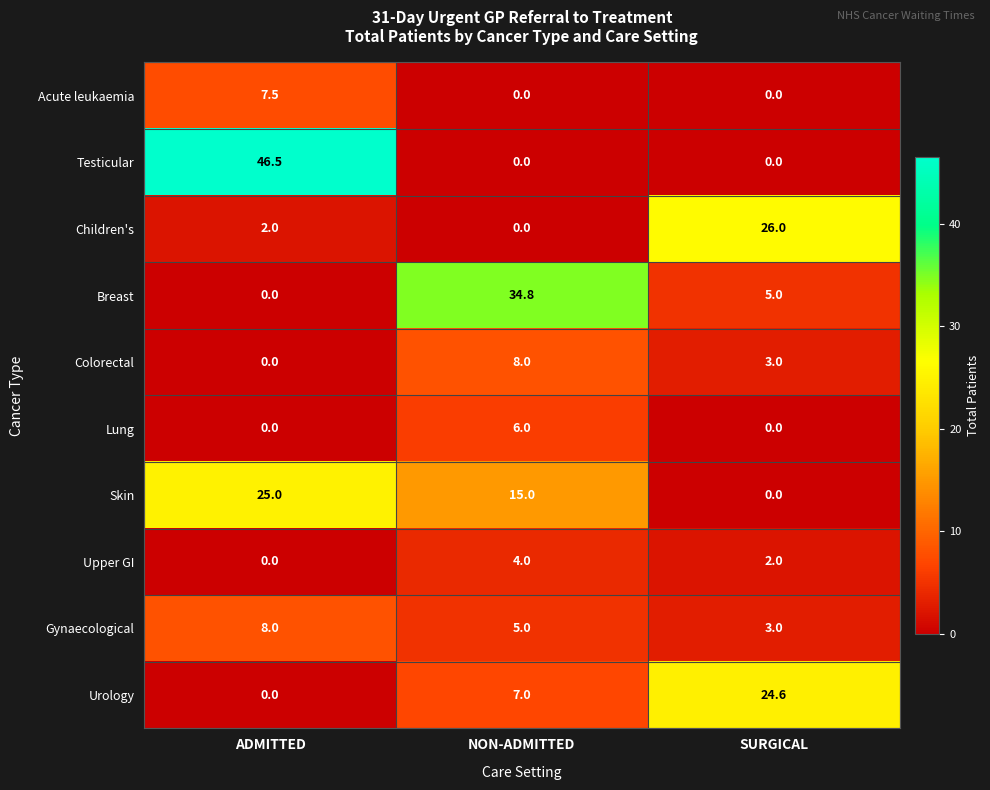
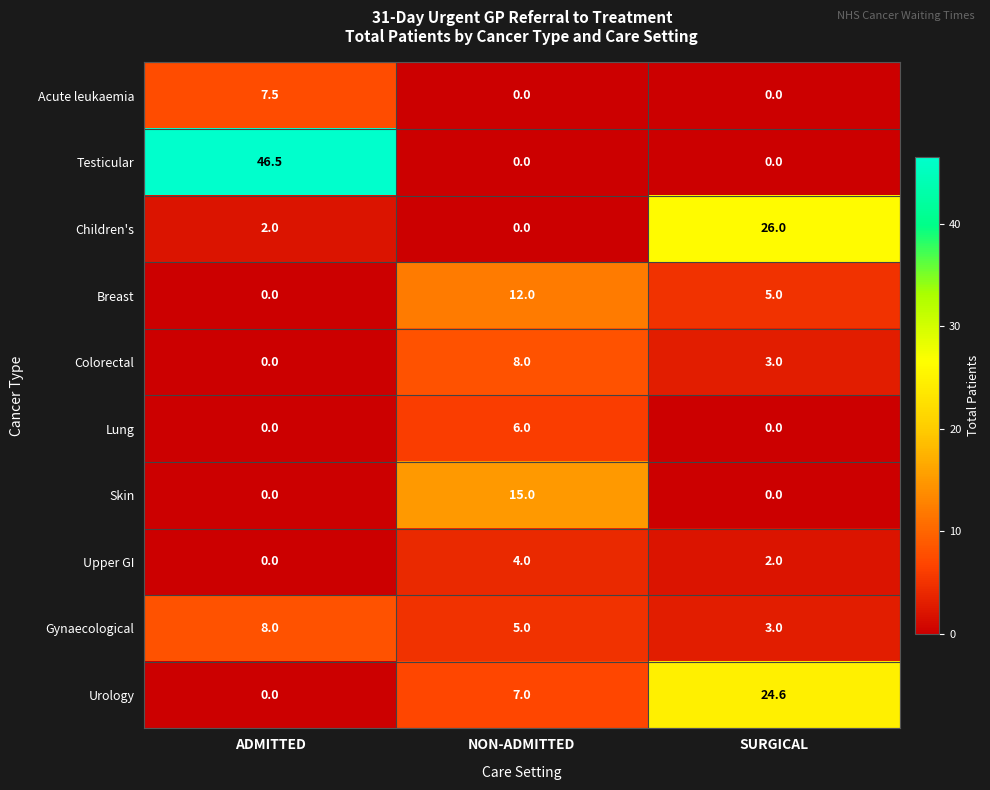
Breast, NON-ADMITTED: 34.8 -> 12.0
Skin, ADMITTED: 25.0 -> 0.0
